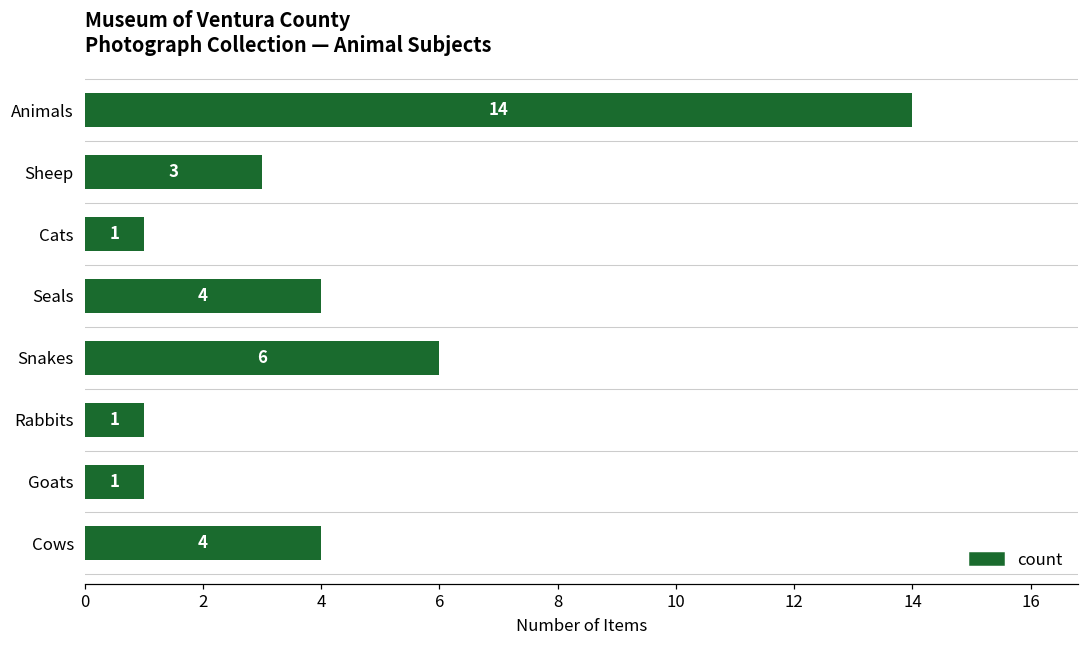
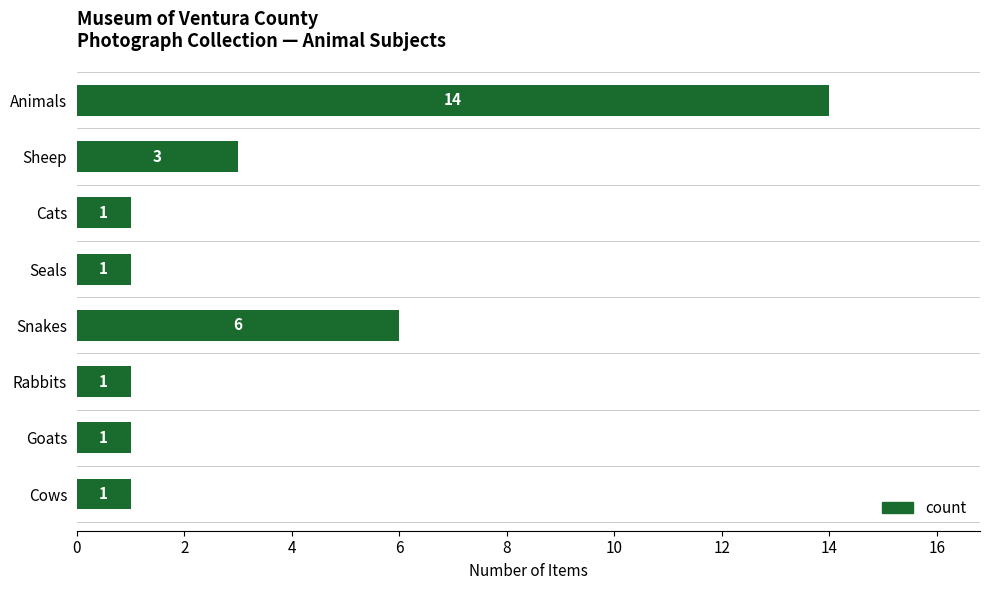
Seals: 4 -> 1
Cows: 4 -> 1
